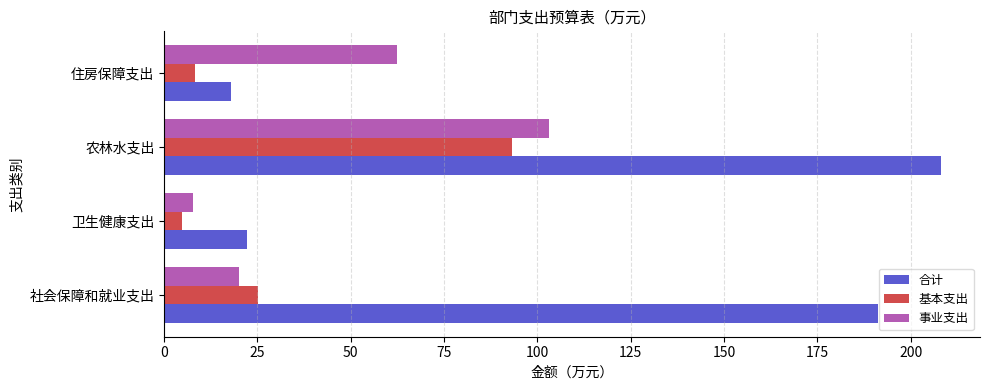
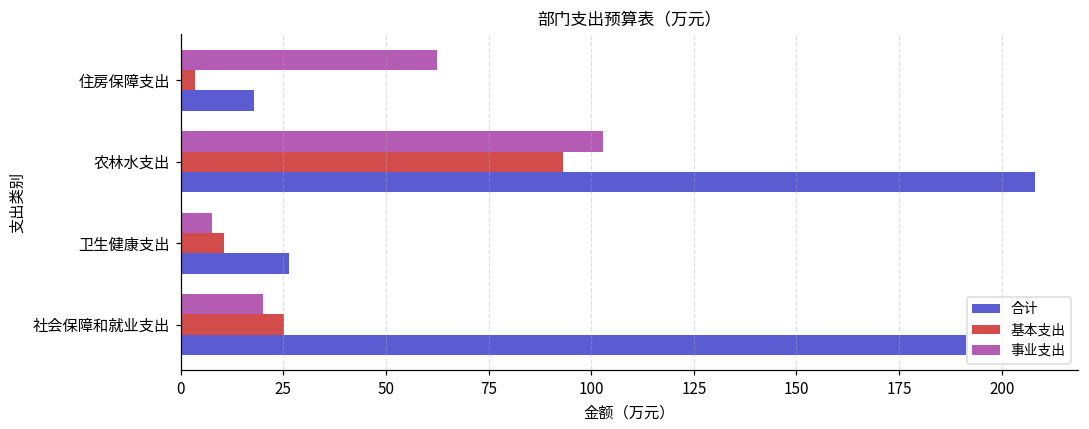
基本支出, 住房保障支出: 8 -> 3
基本支出, 卫生健康支出: 5 -> 11
合计, 卫生健康支出: 22 -> 26
